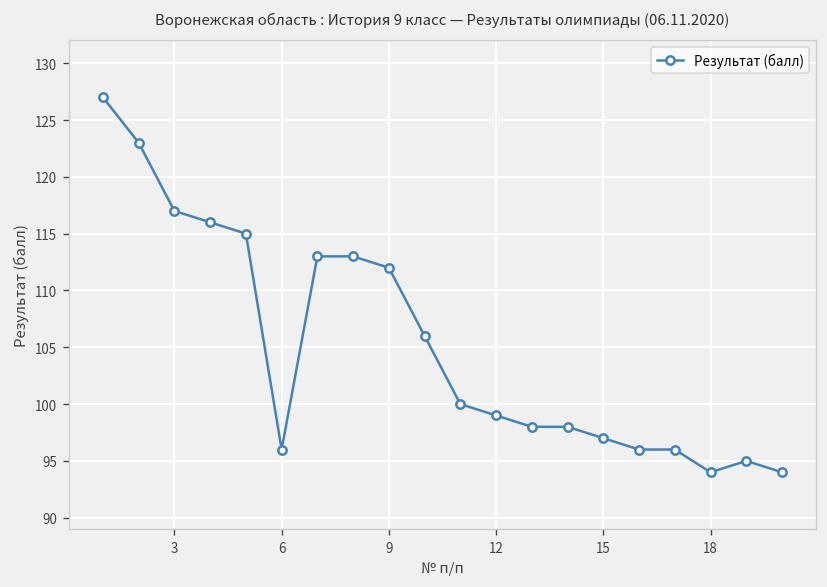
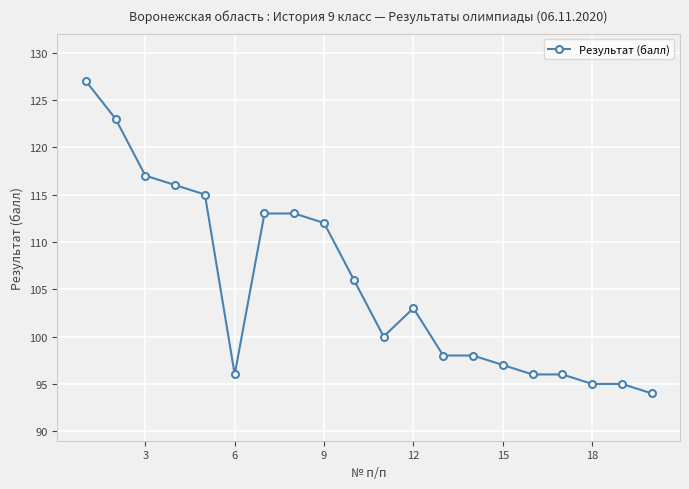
12: 99 -> 103
18: 94 -> 95
